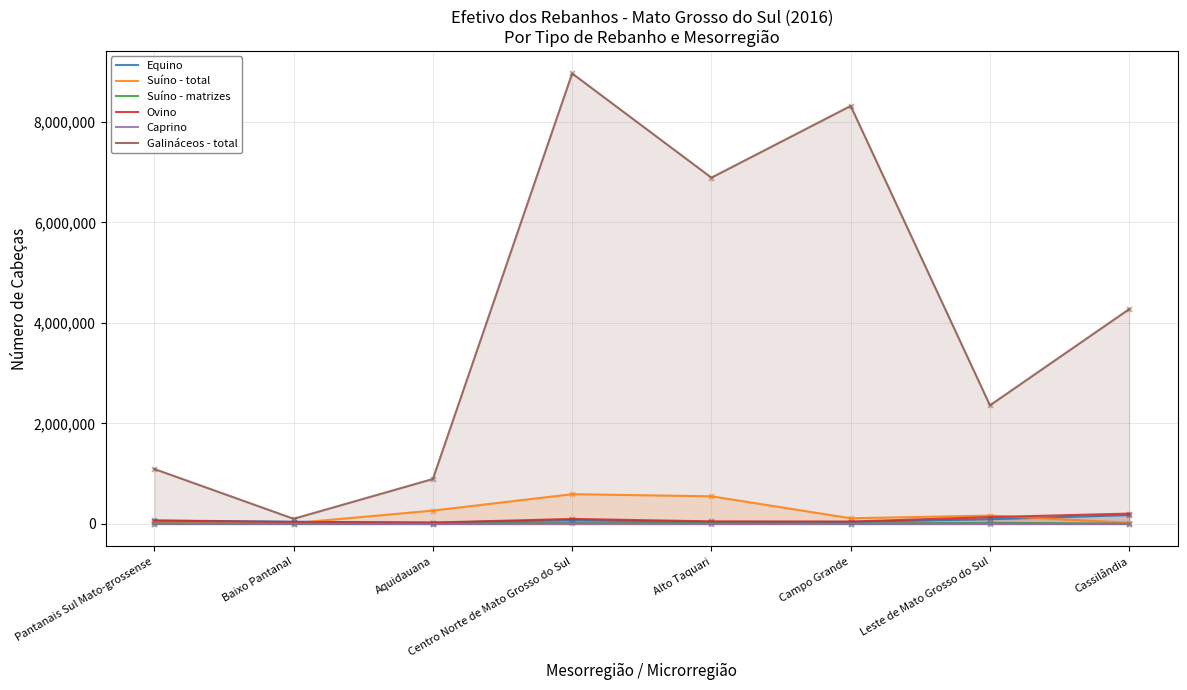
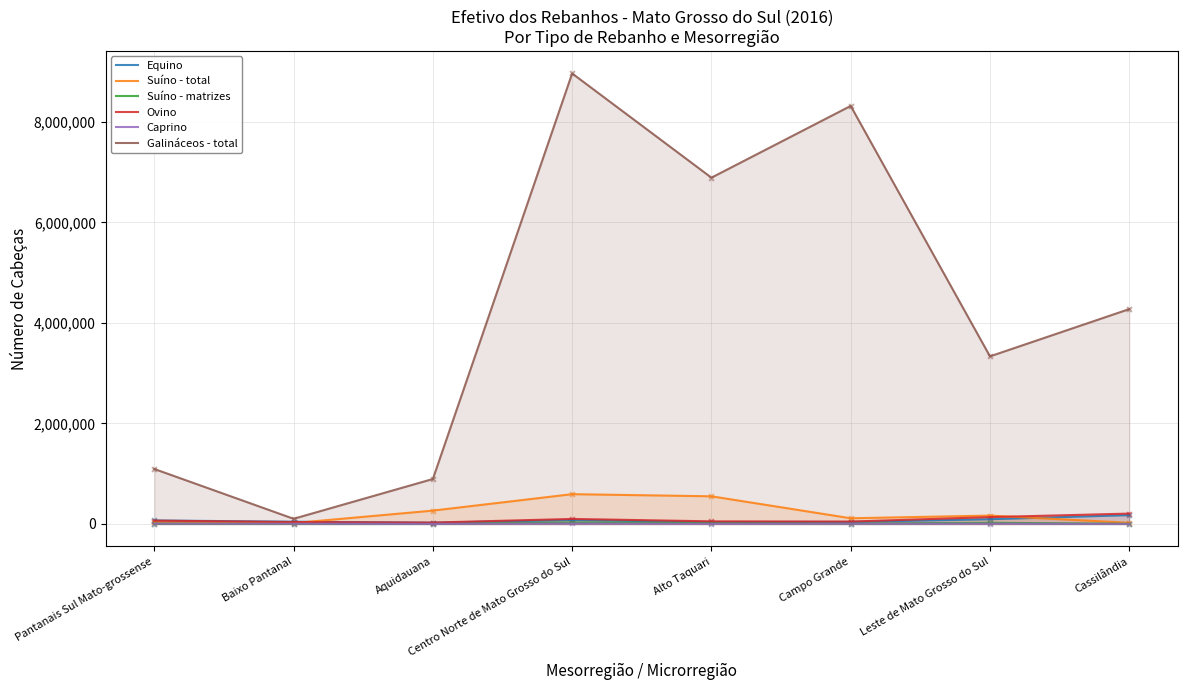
Galináceos - total, Leste de Mato Grosso do Sul: 2,400,000 -> 3,300,000
